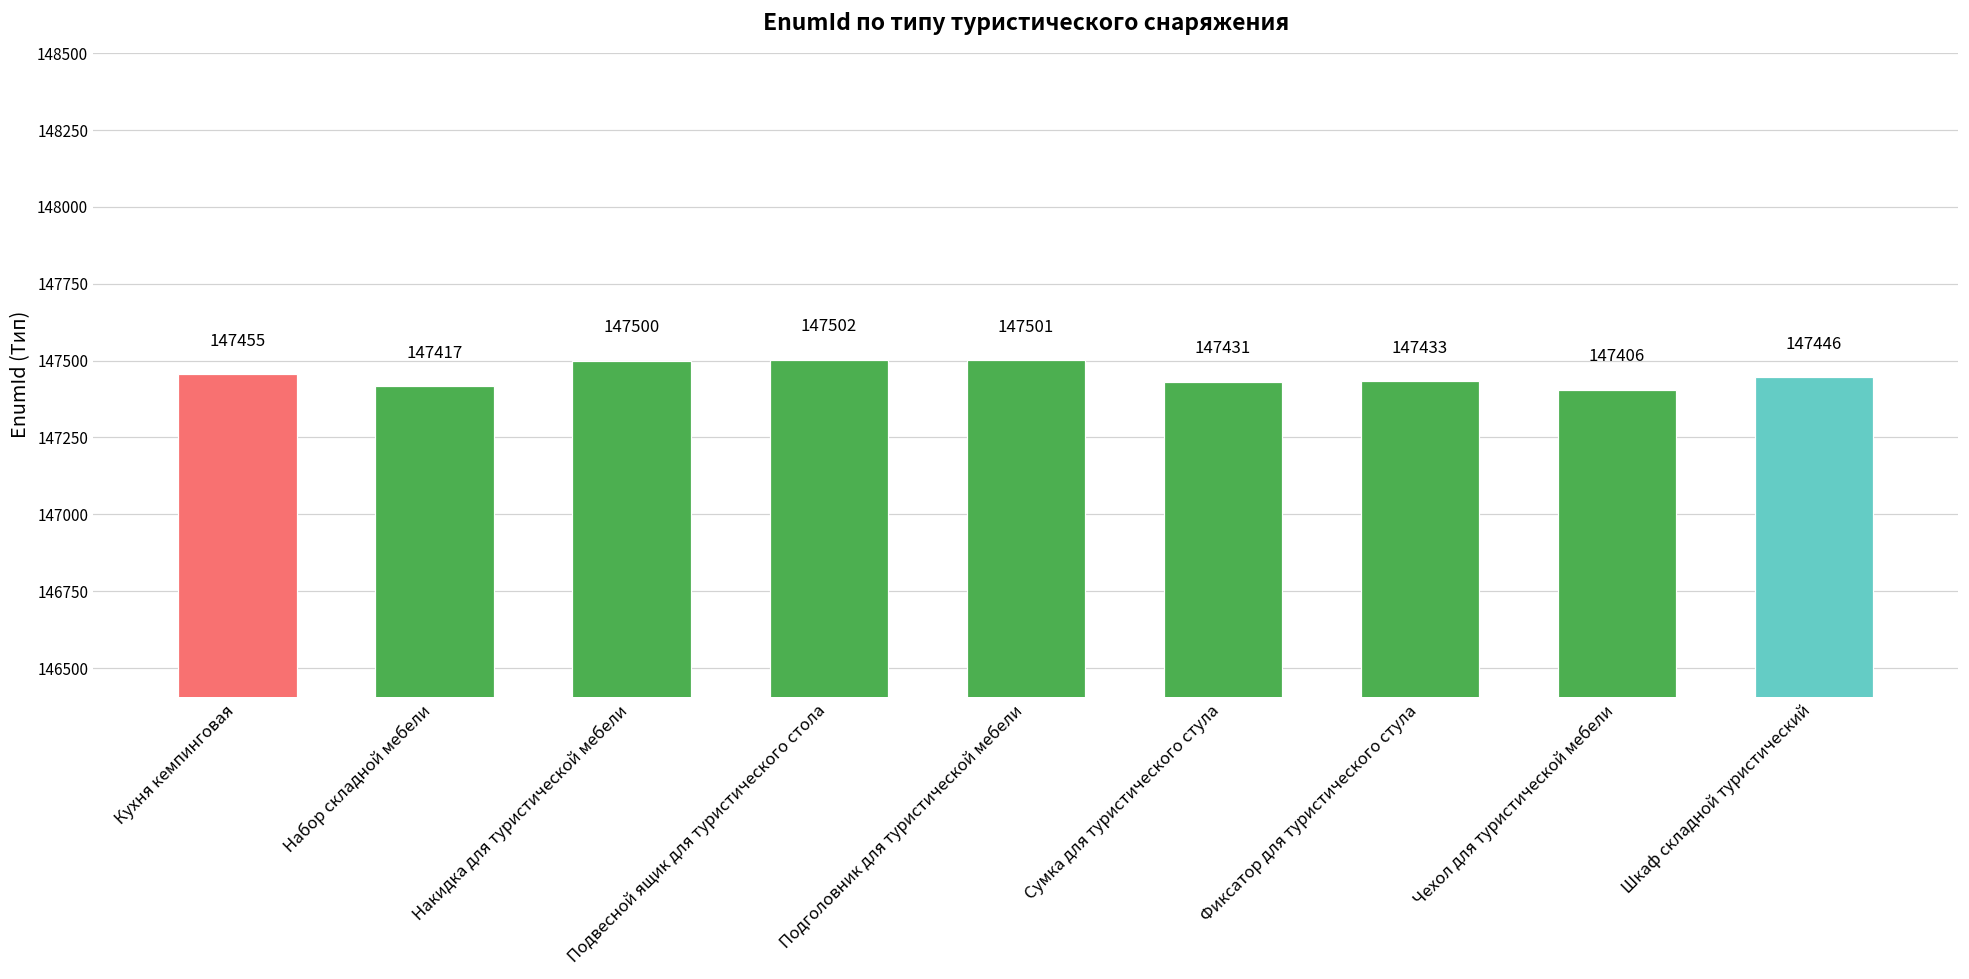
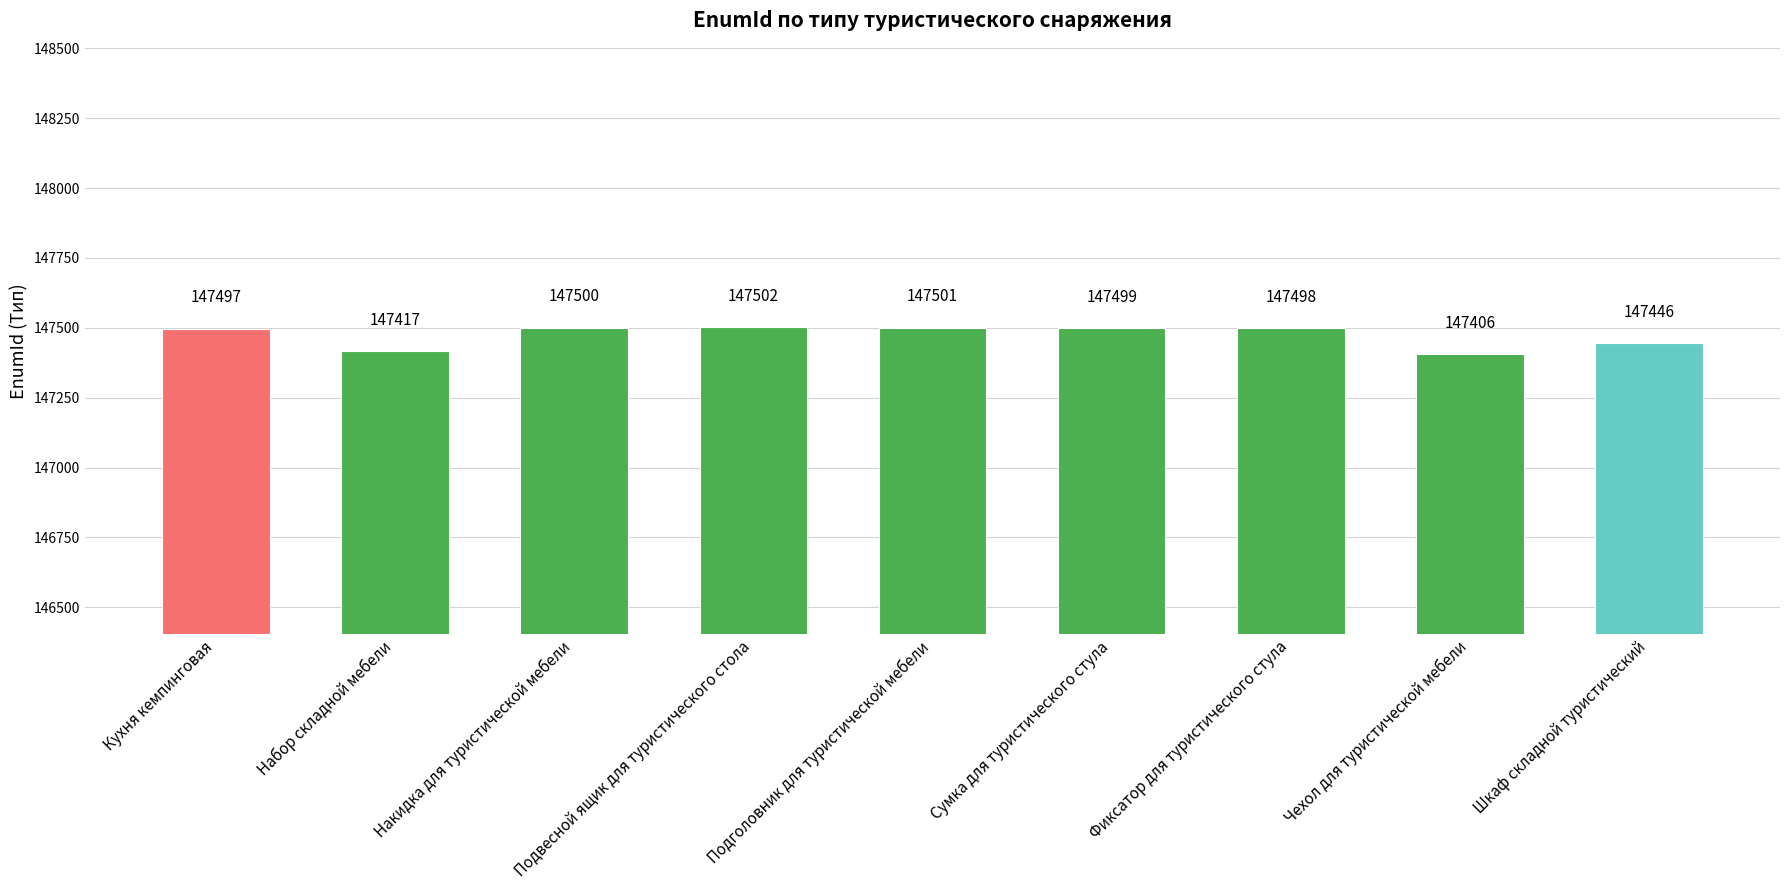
Кухня кемпинговая: 147455 -> 147497
Сумка для туристического стула: 147431 -> 147499
Фиксатор для туристического стула: 147433 -> 147498
